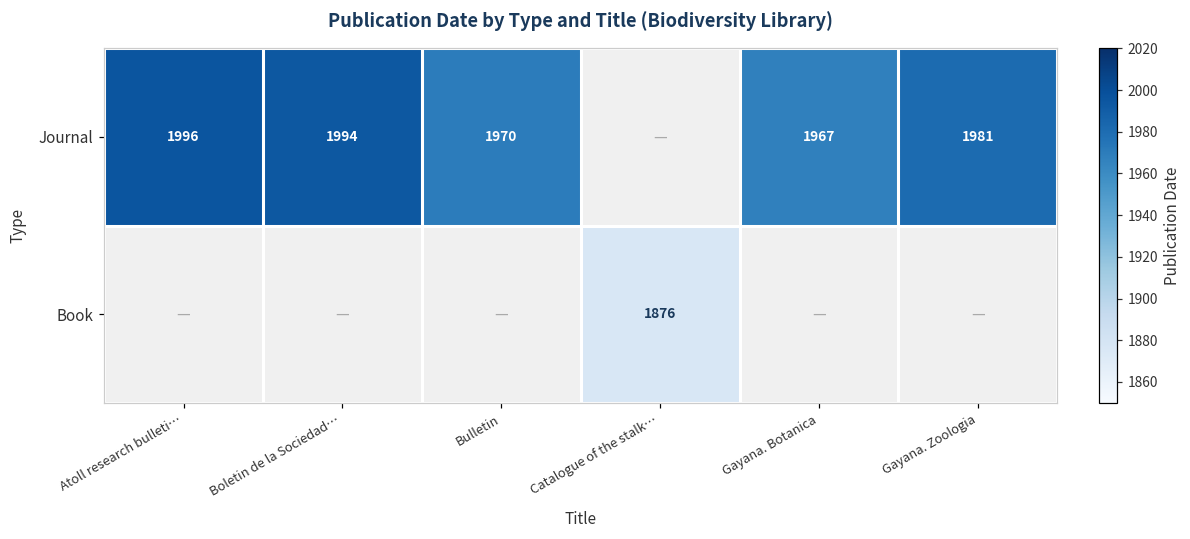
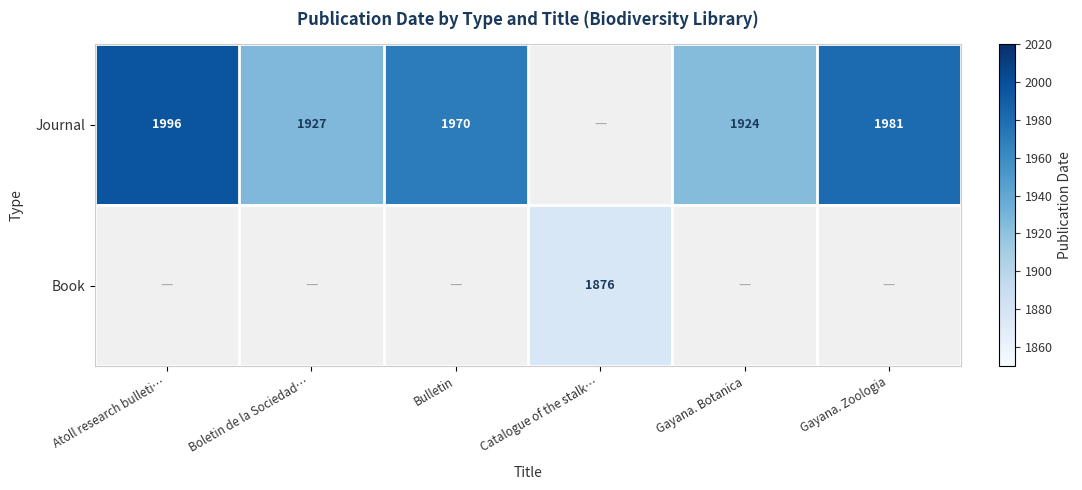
Journal, Boletin de la Sociedad…: 1994 -> 1927
Journal, Gayana. Botanica: 1967 -> 1924
